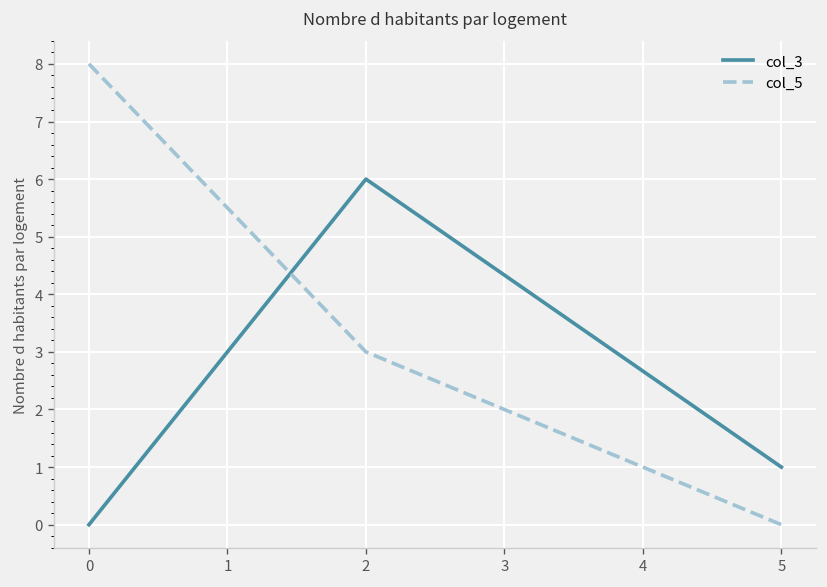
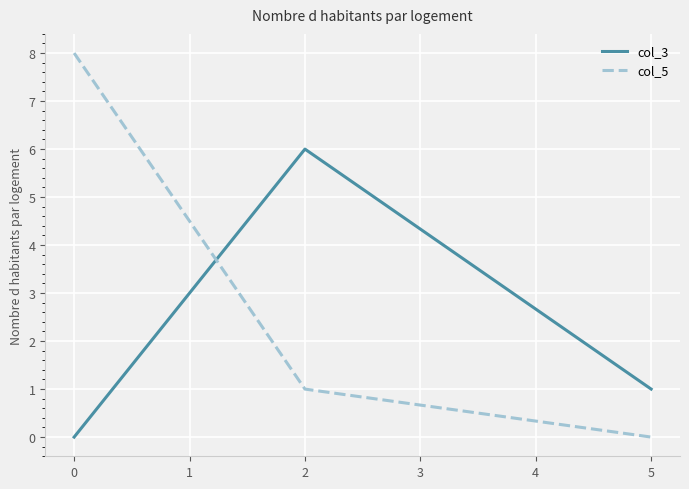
col_5, 2: 3 -> 1
